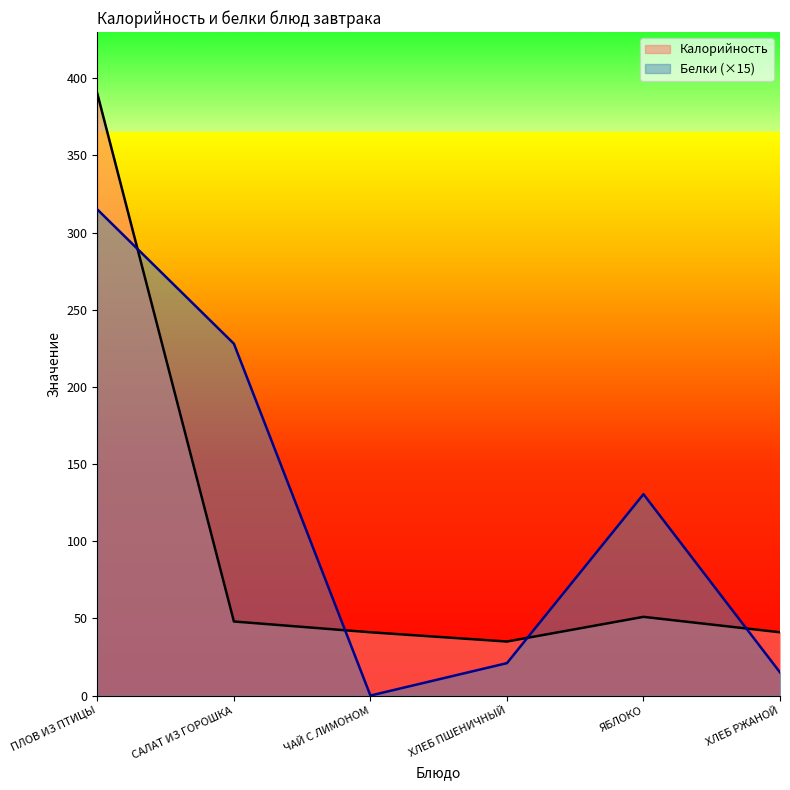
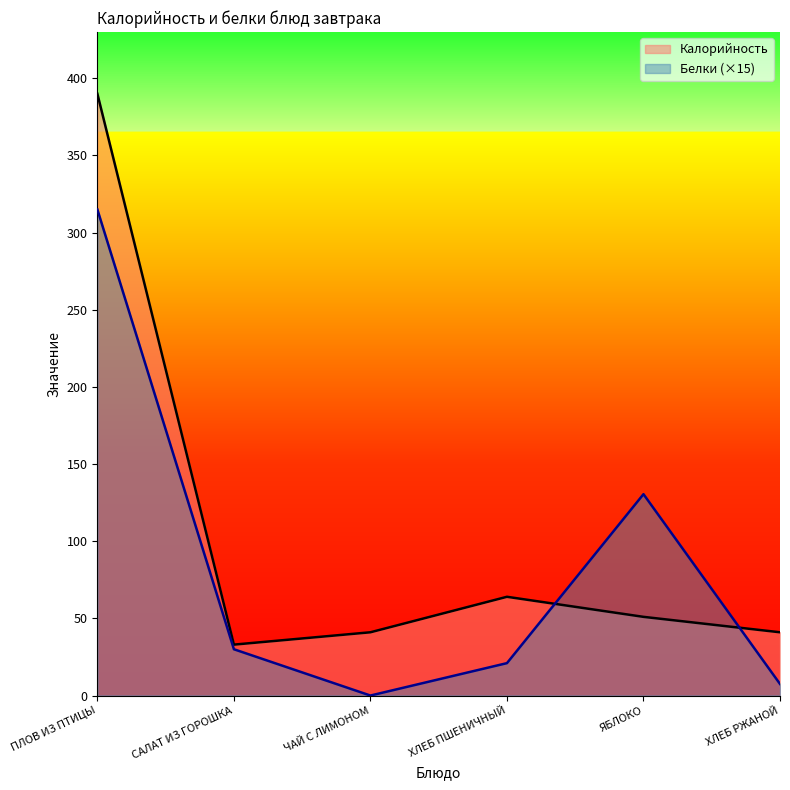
Калорийность, САЛАТ ИЗ ГОРОШКА: 48 -> 33
Белки (×15), САЛАТ ИЗ ГОРОШКА: 228 -> 30
Калорийность, ХЛЕБ ПШЕНИЧНЫЙ: 35 -> 64
Белки (×15), ХЛЕБ РЖАНОЙ: 15 -> 8
